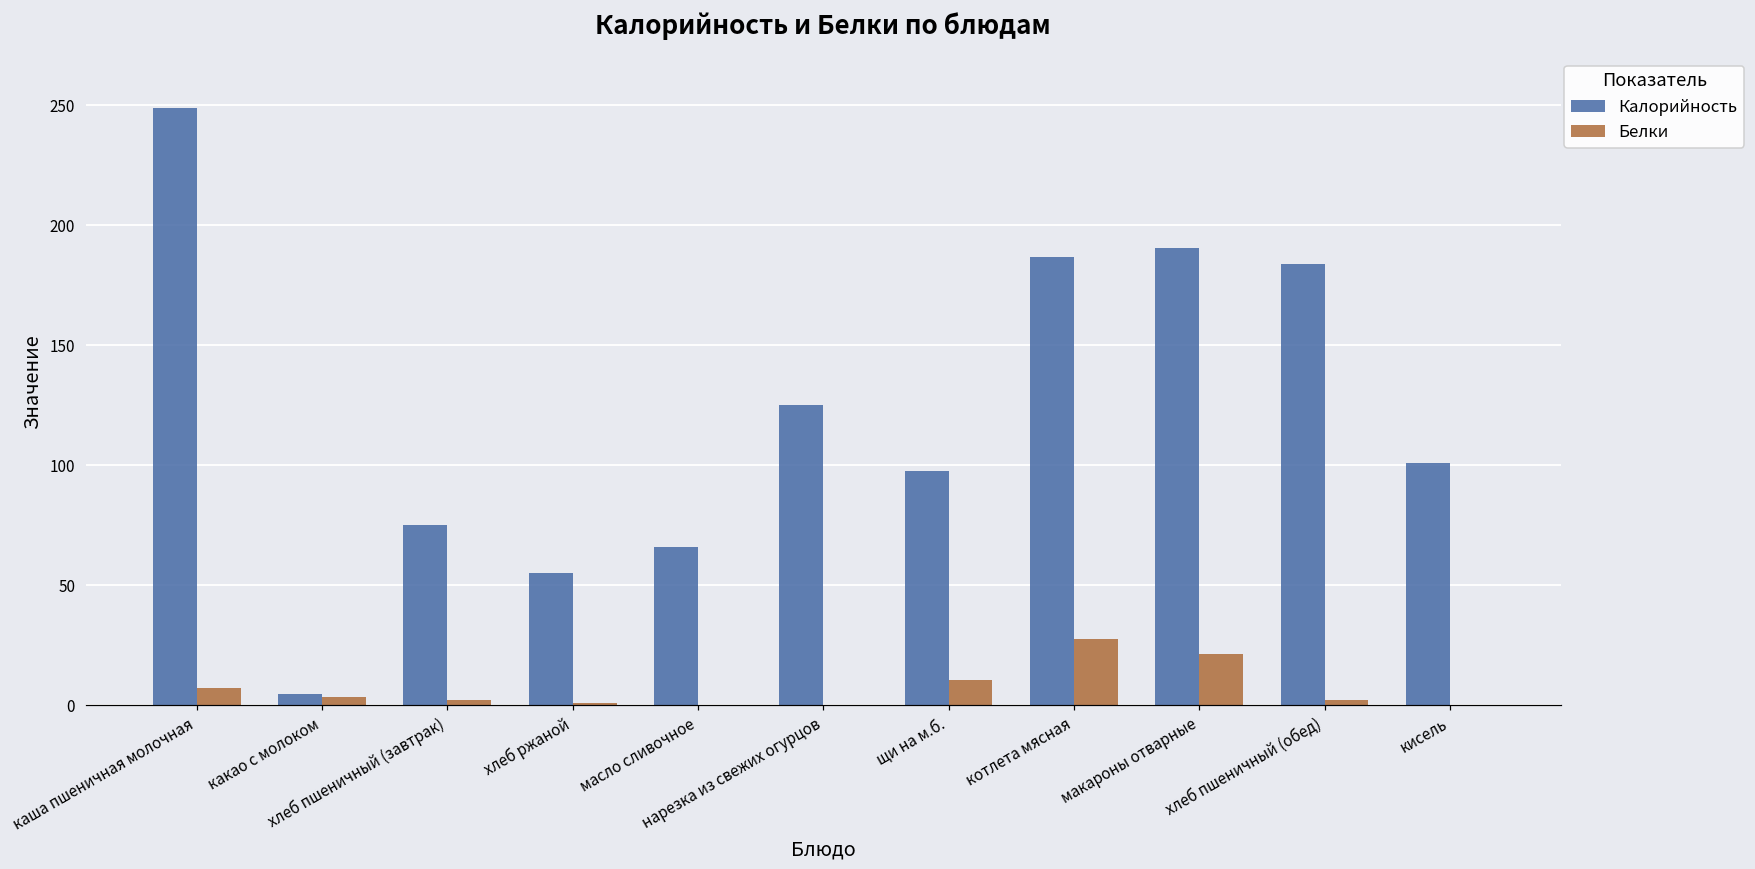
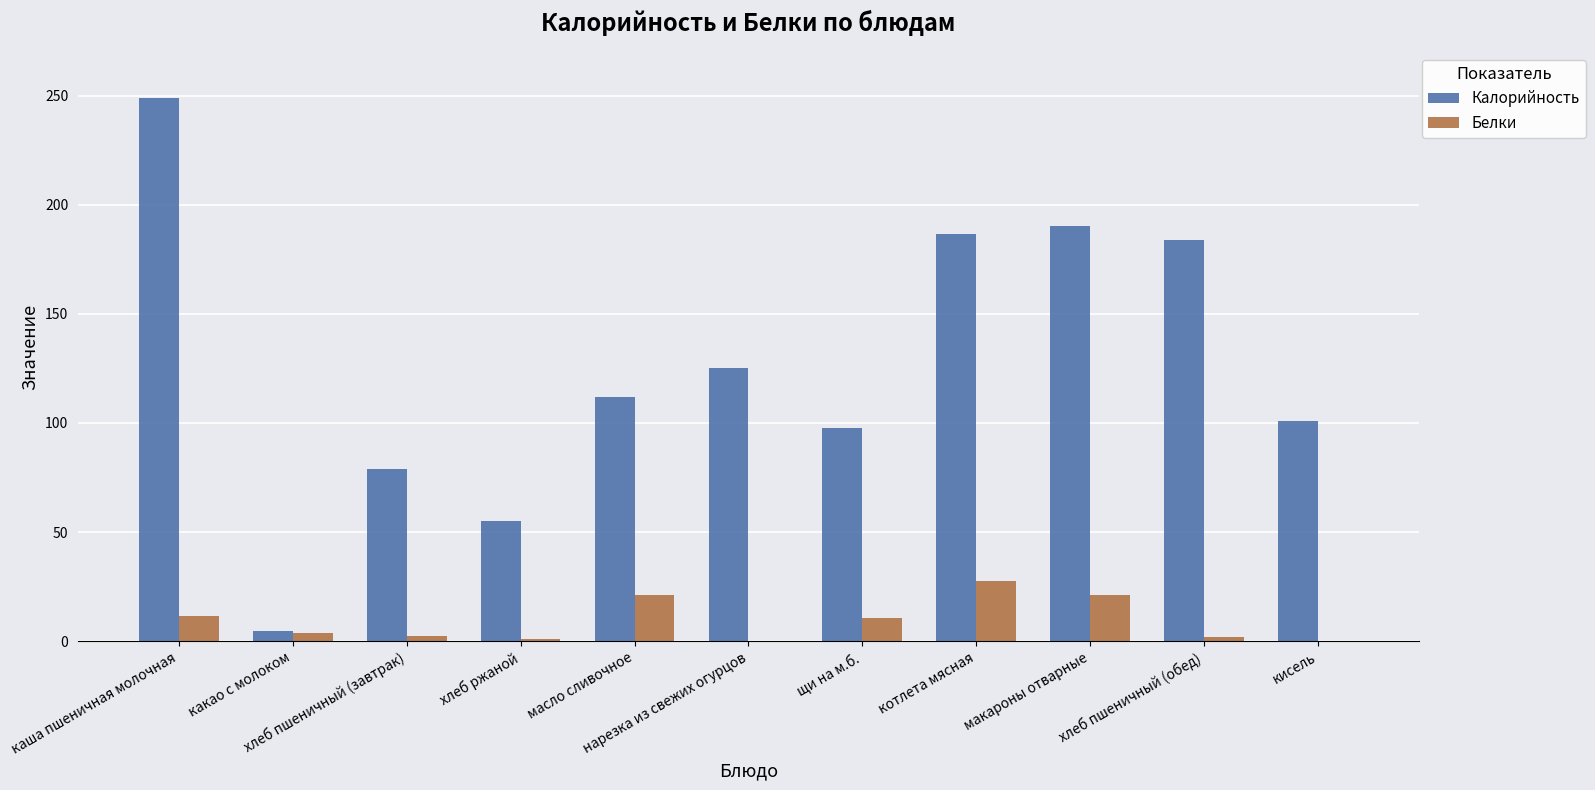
Белки, каша пшеничная молочная: 7 -> 11
Калорийность, хлеб пшеничный (завтрак): 75 -> 79
Калорийность, масло сливочное: 66 -> 112
Белки, масло сливочное: 0 -> 21
